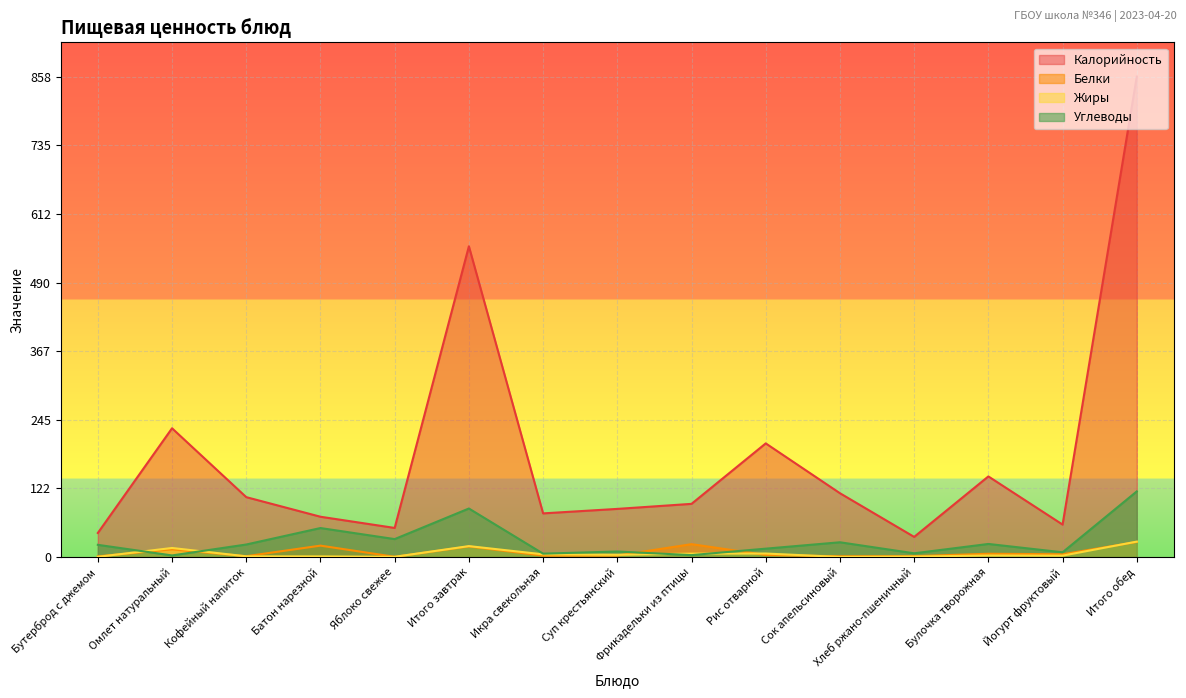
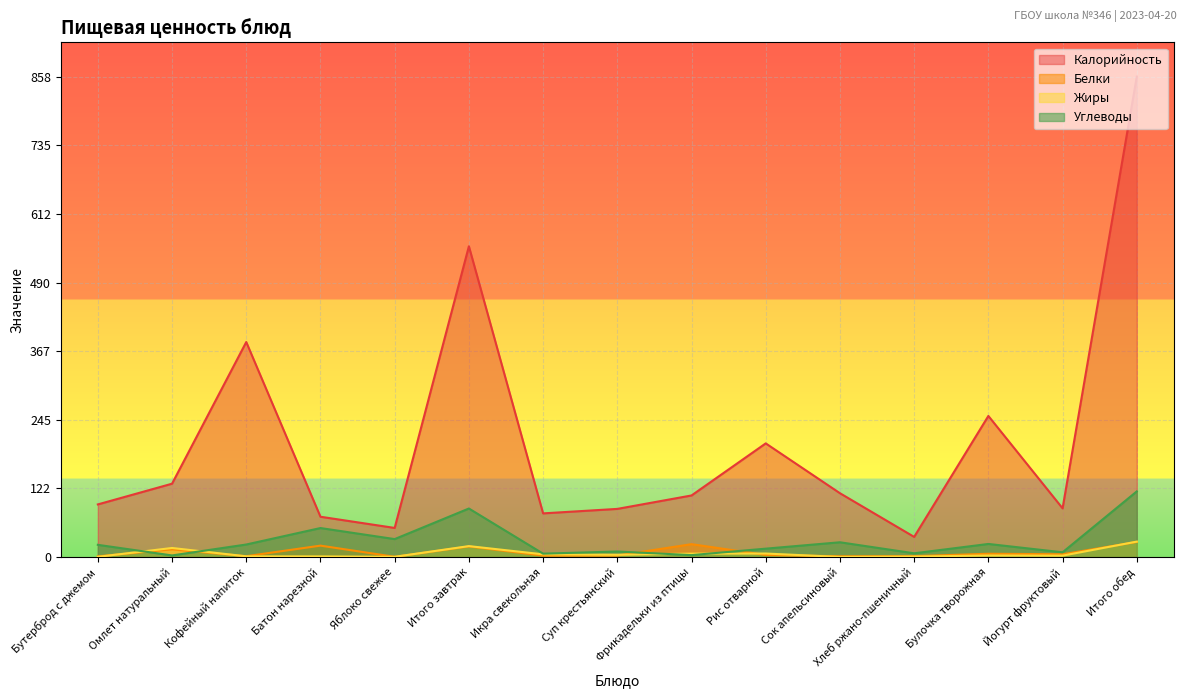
Калорийность, Бутерброд с джемом: 40 -> 90
Калорийность, Омлет натуральный: 230 -> 130
Калорийность, Кофейный напиток: 110 -> 380
Калорийность, Фрикадельки из птицы: 100 -> 110
Калорийность, Булочка творожная: 140 -> 250
Калорийность, Йогурт фруктовый: 60 -> 90
